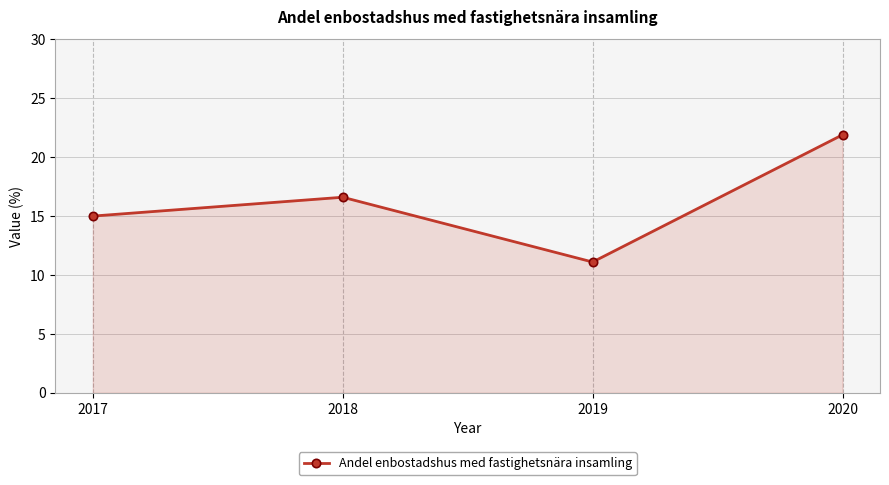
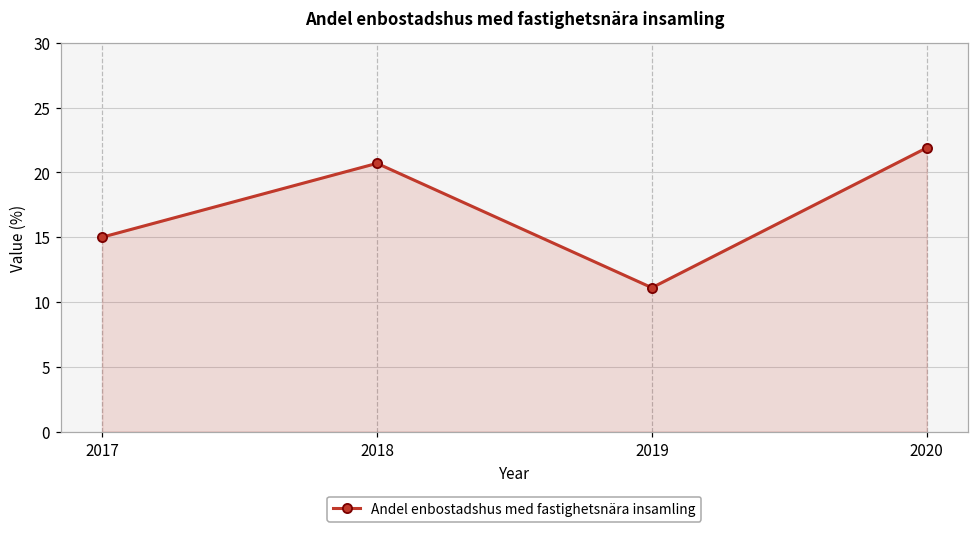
2018: 16.6 -> 20.7
